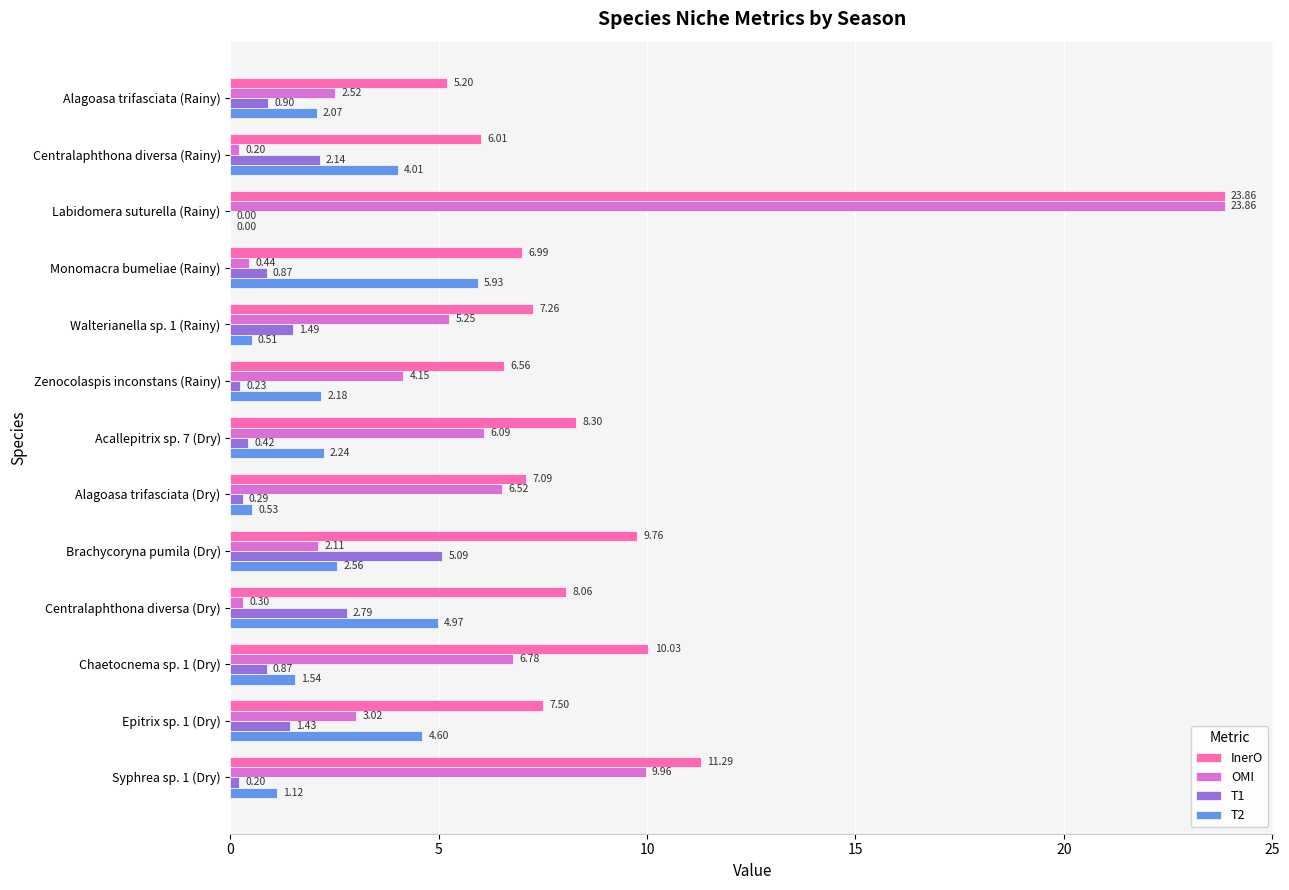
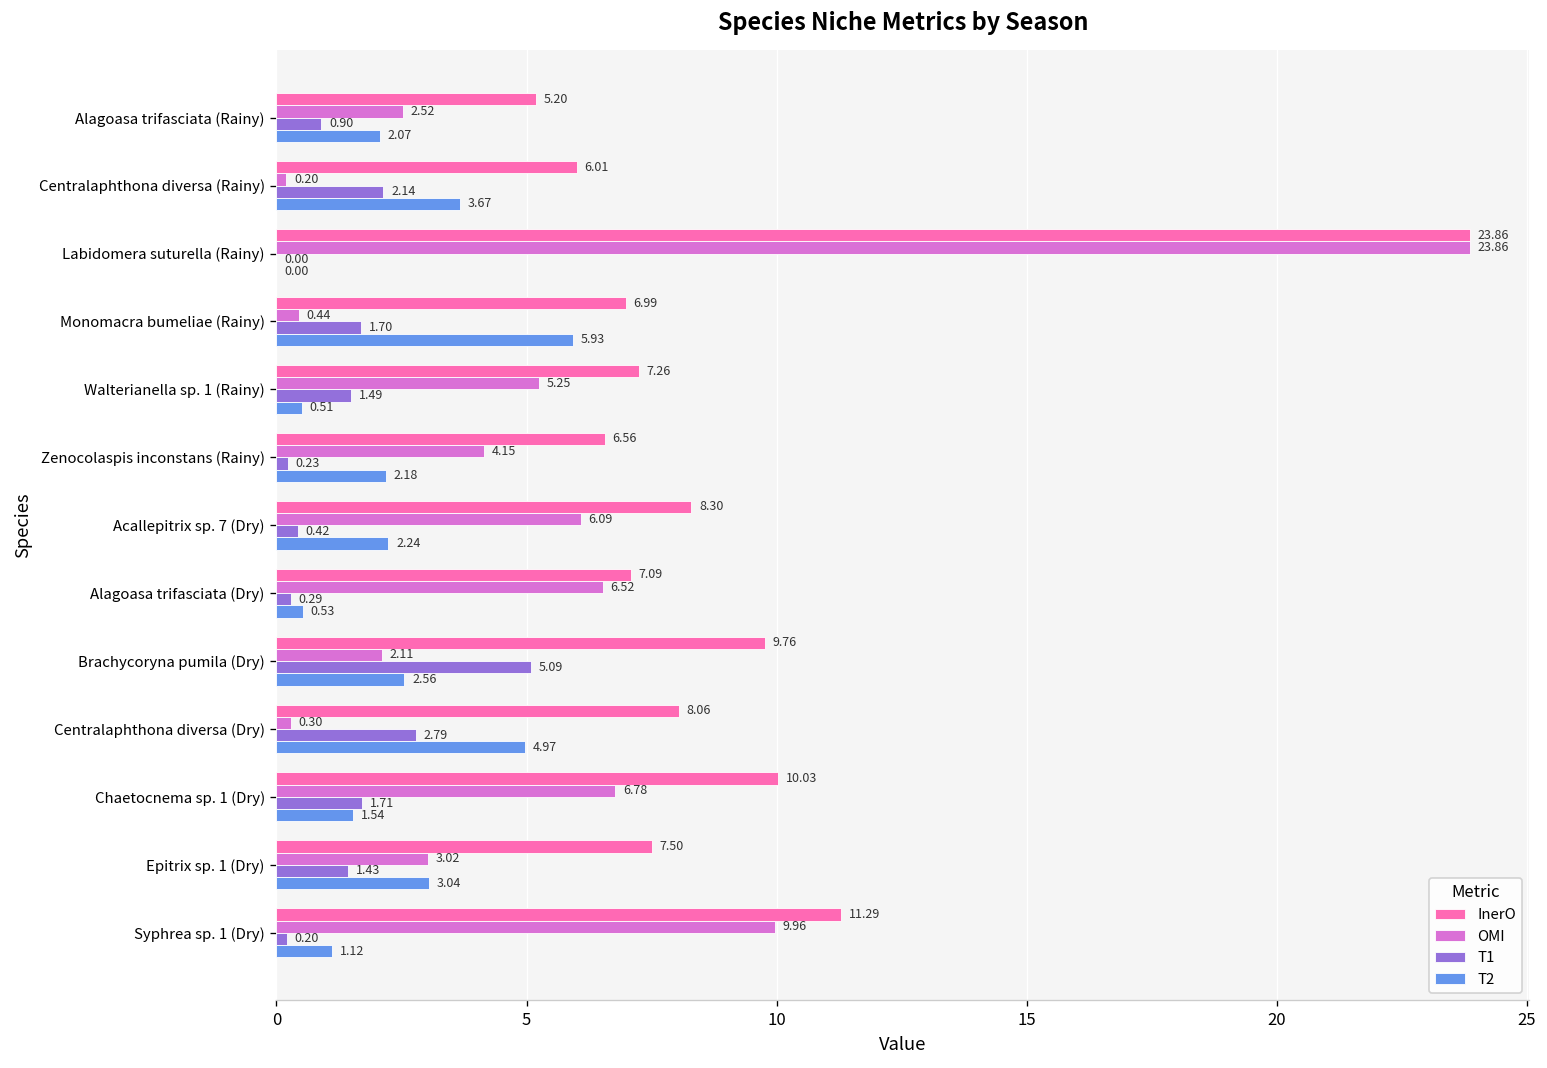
T2, Centralaphthona diversa (Rainy): 4.01 -> 3.67
T1, Monomacra bumeliae (Rainy): 0.87 -> 1.70
T1, Chaetocnema sp. 1 (Dry): 0.87 -> 1.71
T2, Epitrix sp. 1 (Dry): 4.60 -> 3.04
